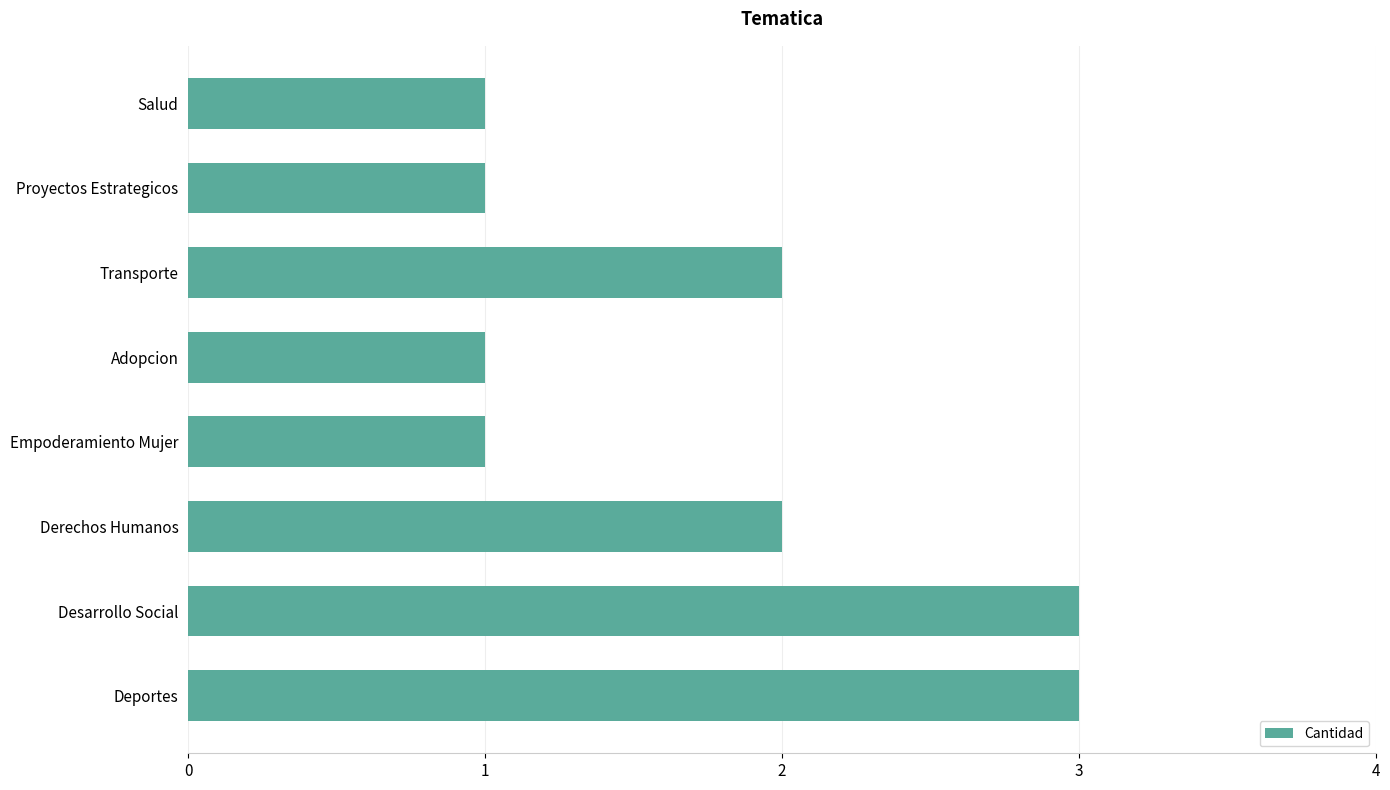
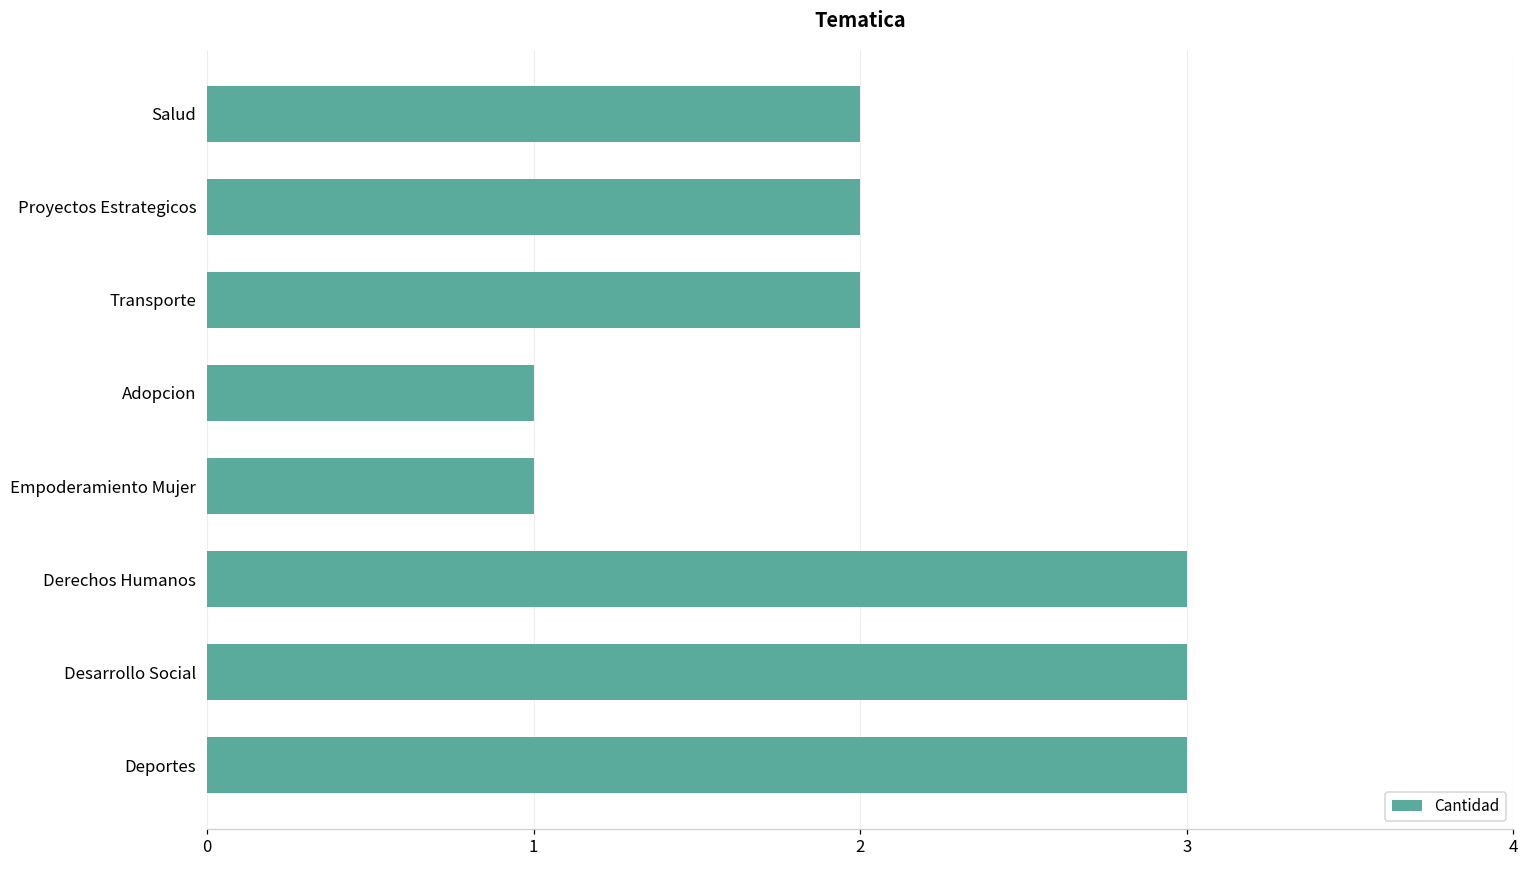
Salud: 1 -> 2
Proyectos Estrategicos: 1 -> 2
Derechos Humanos: 2 -> 3
